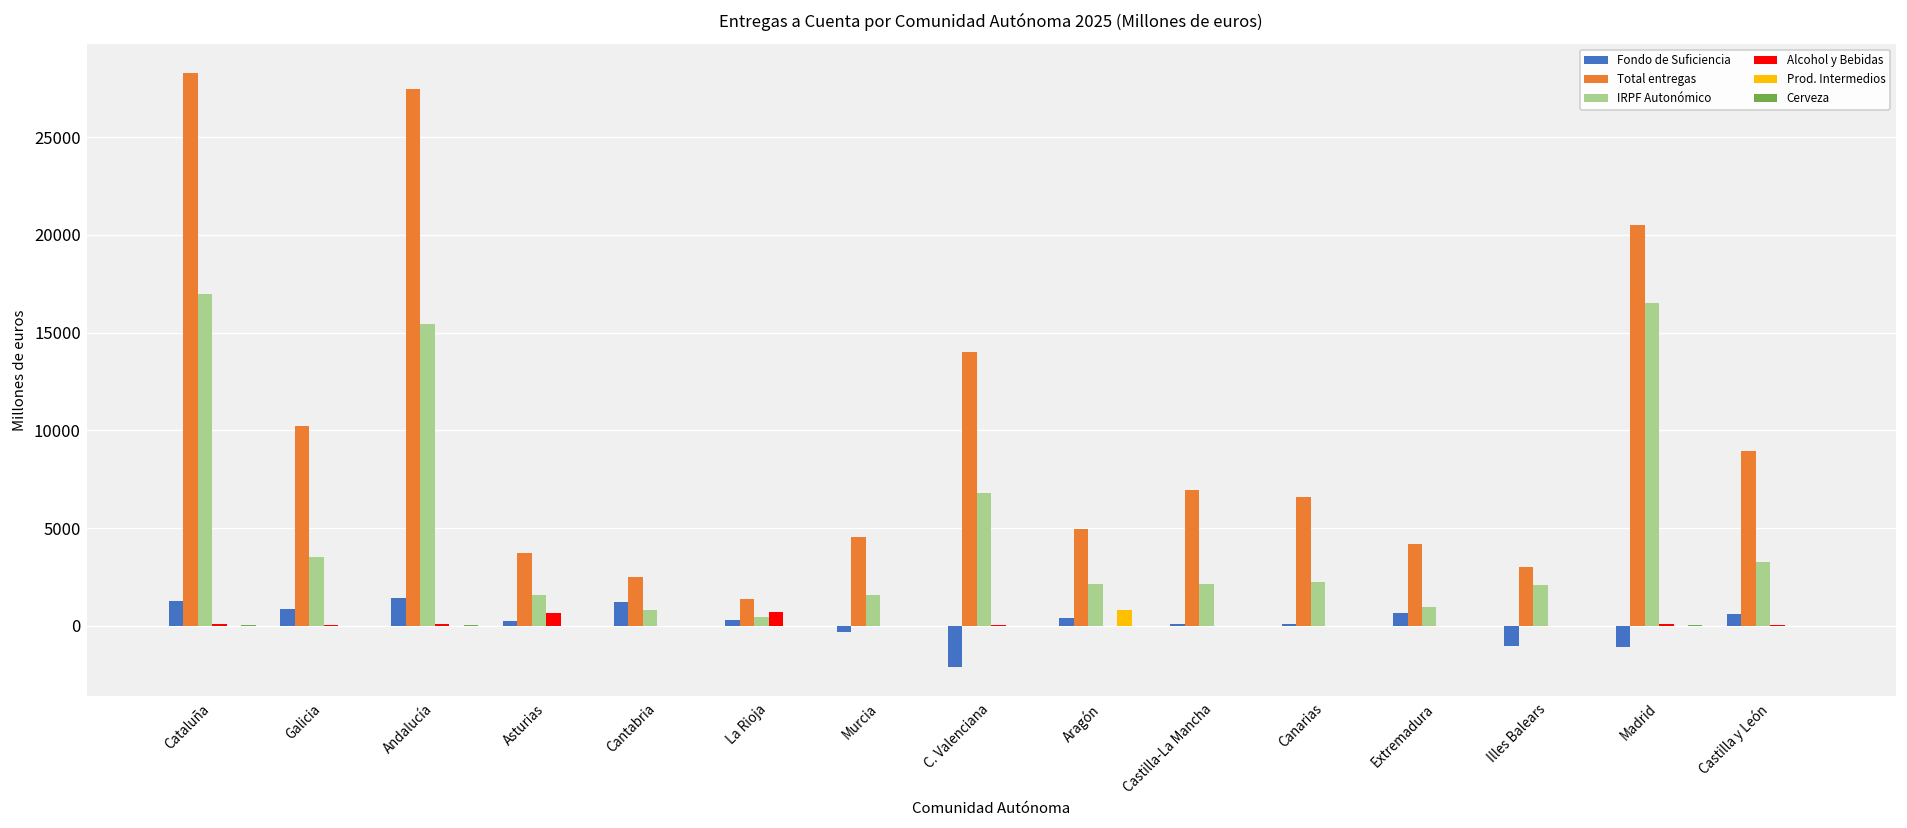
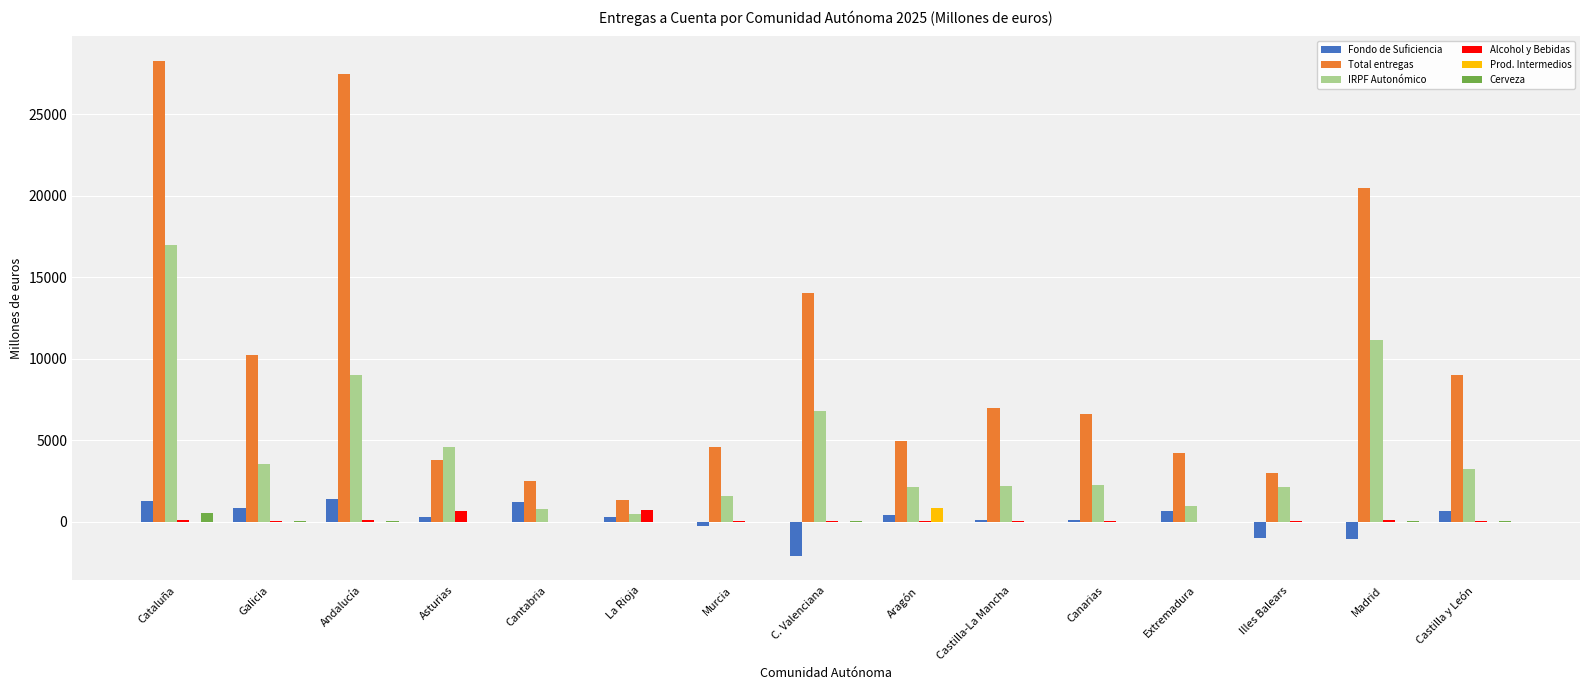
Cerveza, Cataluña: 0 -> 600
IRPF Autonómico, Andalucía: 15400 -> 9000
IRPF Autonómico, Asturias: 1600 -> 4600
IRPF Autonómico, Madrid: 16500 -> 11100
